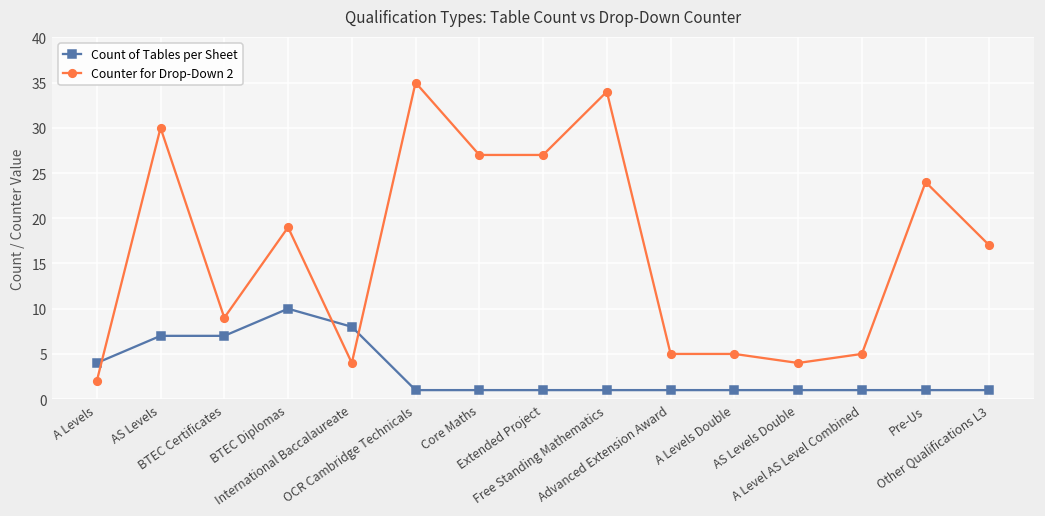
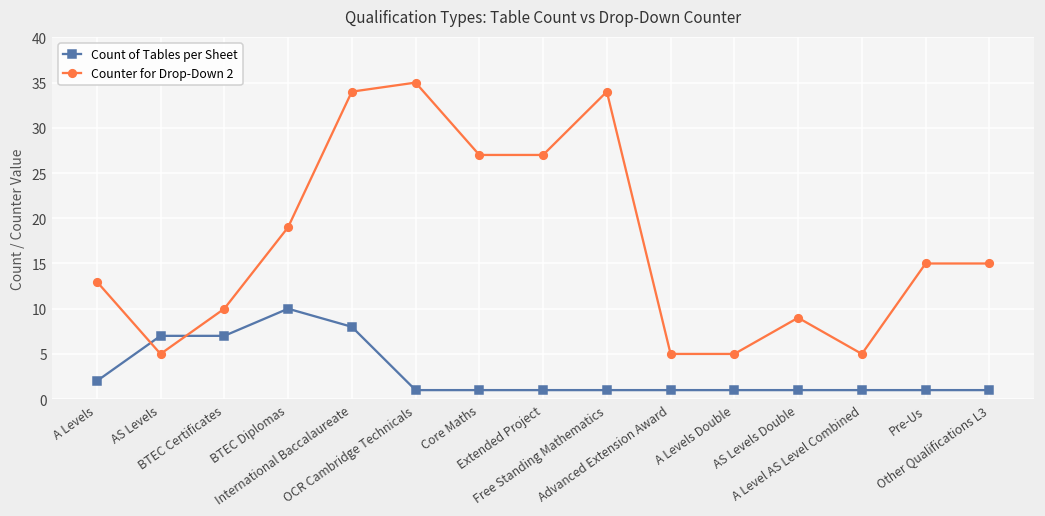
Count of Tables per Sheet, A Levels: 4 -> 2
Counter for Drop-Down 2, A Levels: 2 -> 13
Counter for Drop-Down 2, AS Levels: 30 -> 5
Counter for Drop-Down 2, BTEC Certificates: 9 -> 10
Counter for Drop-Down 2, International Baccalaureate: 4 -> 34
Counter for Drop-Down 2, AS Levels Double: 4 -> 9
Counter for Drop-Down 2, Pre-Us: 24 -> 15
Counter for Drop-Down 2, Other Qualifications L3: 17 -> 15
